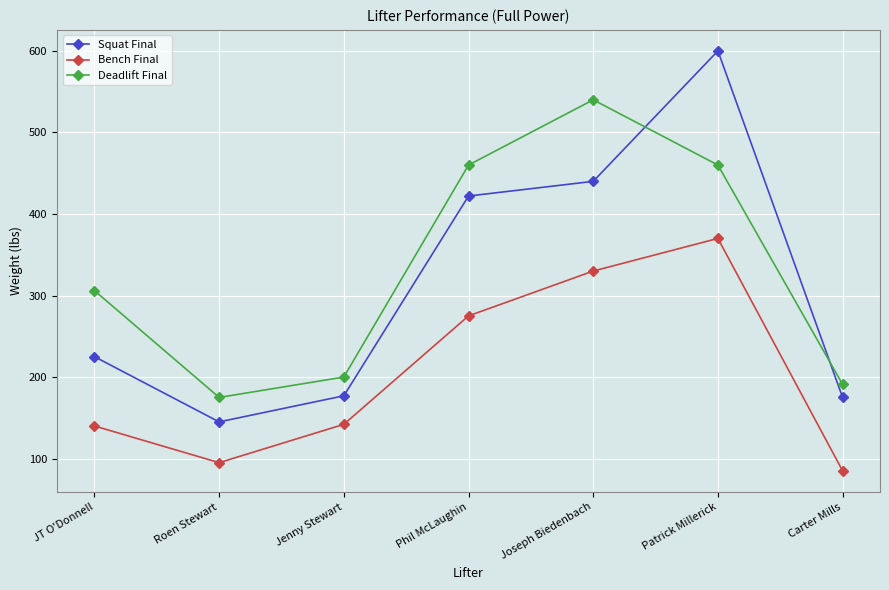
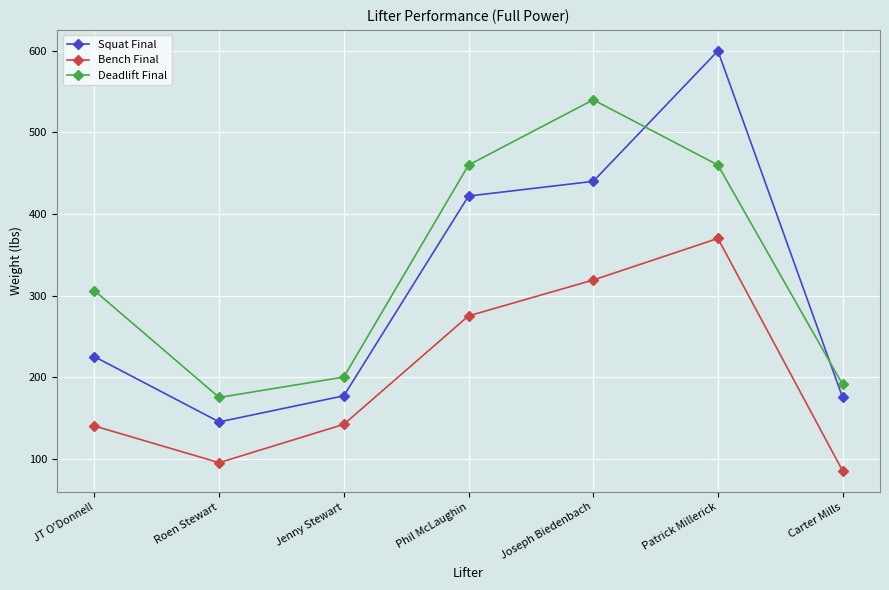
Bench Final, Joseph Biedenbach: 330 -> 320
